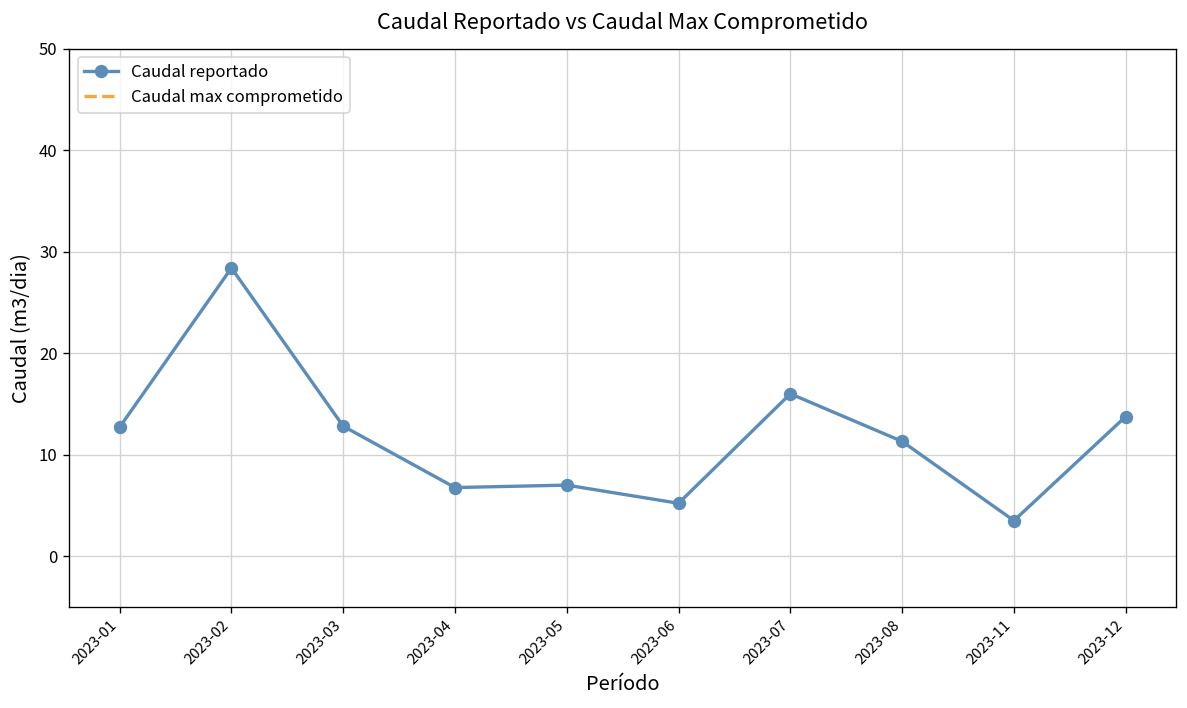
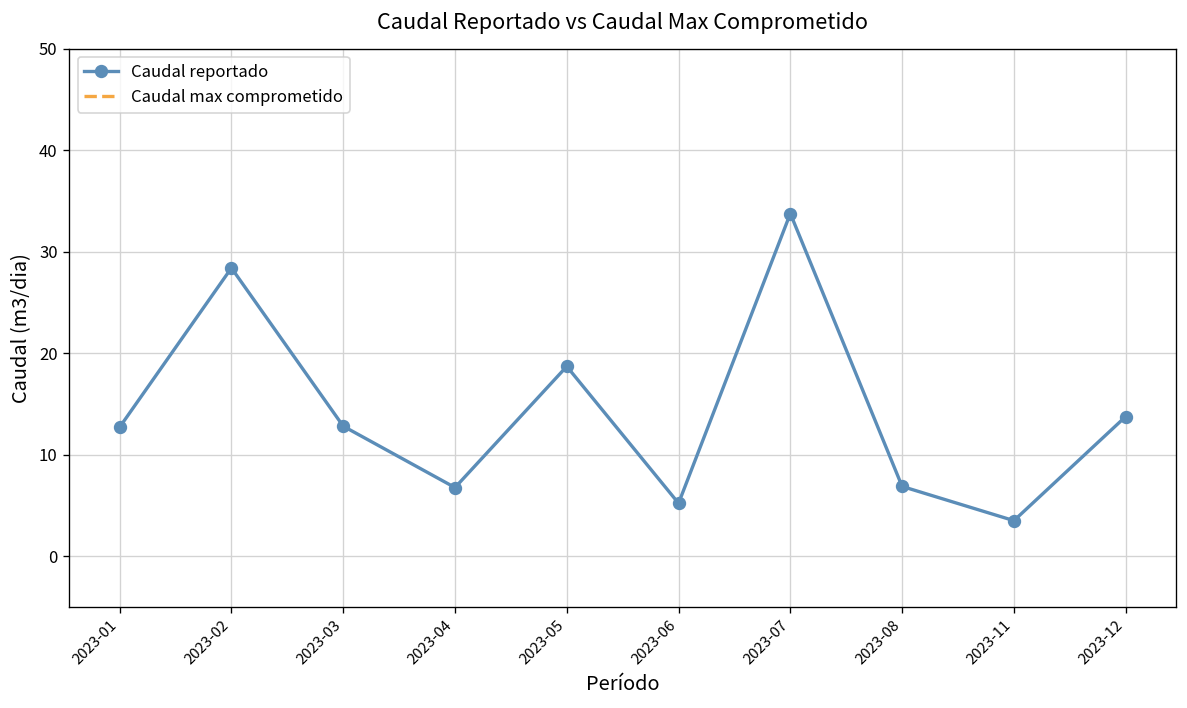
Caudal reportado, 2023-05: 7 -> 19
Caudal reportado, 2023-07: 16 -> 34
Caudal reportado, 2023-08: 11 -> 7
